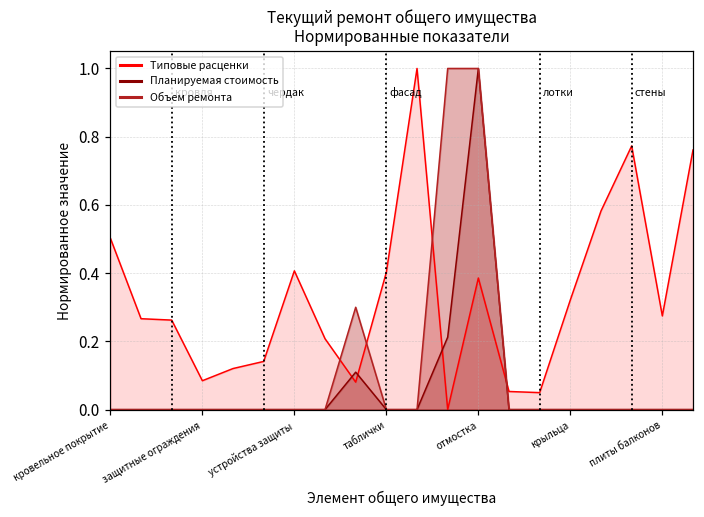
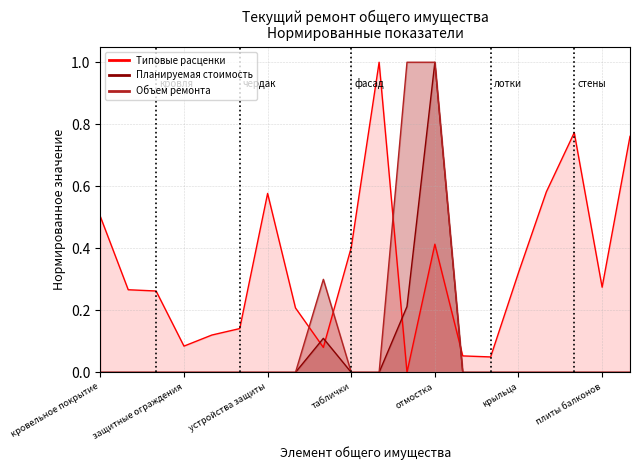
Типовые расценки, устройства защиты: 0.41 -> 0.58
Типовые расценки, отмостка: 0.39 -> 0.41
